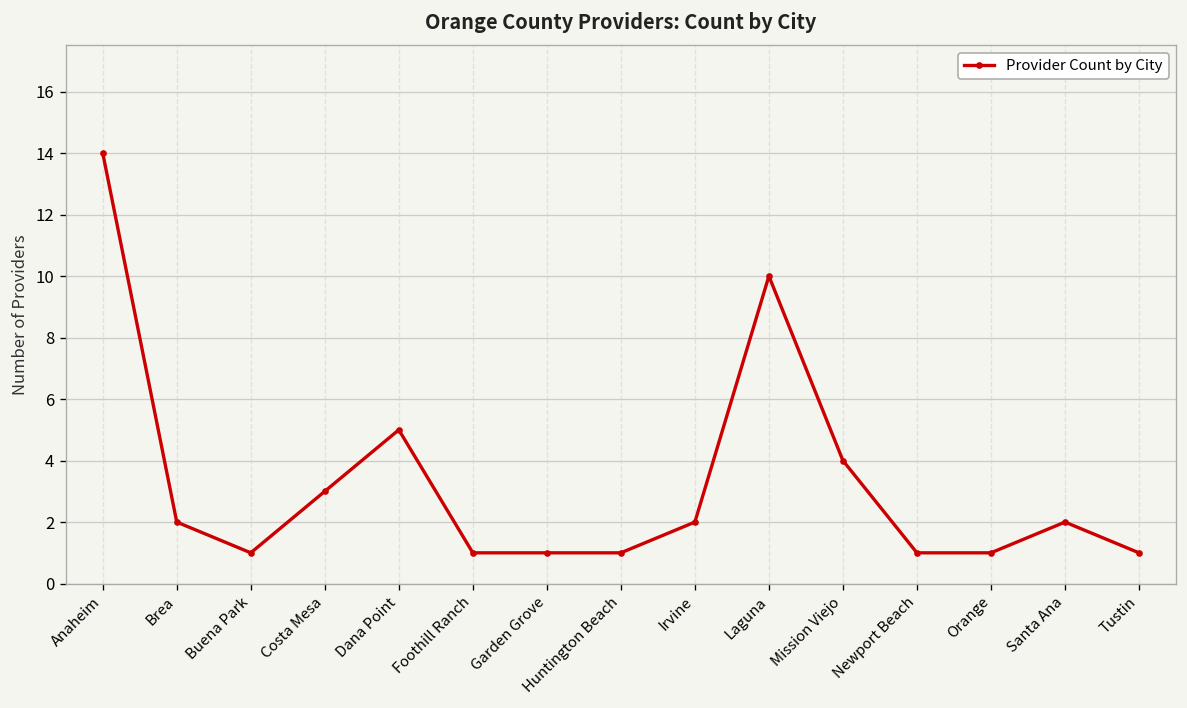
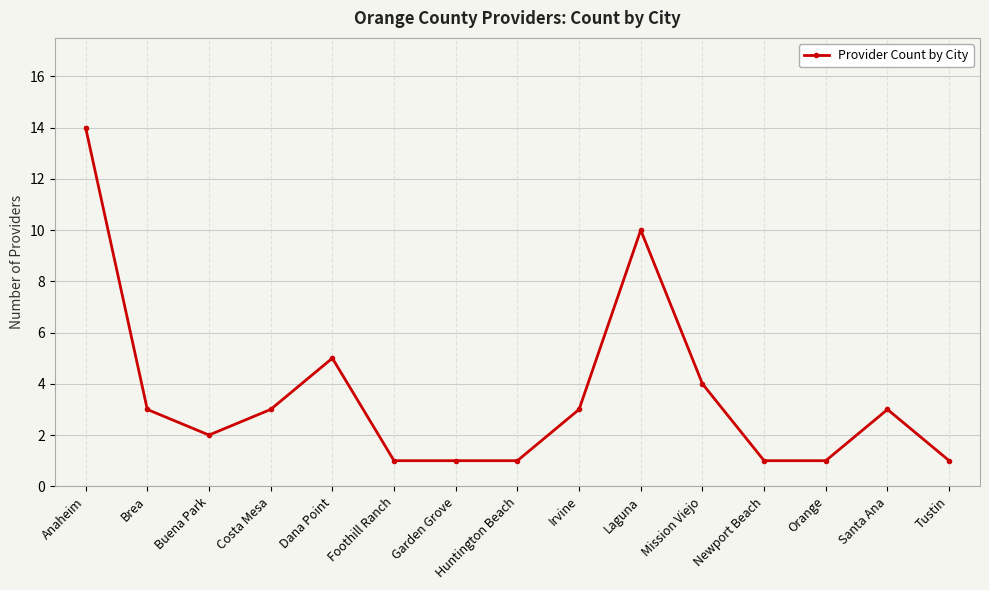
Brea: 2 -> 3
Buena Park: 1 -> 2
Irvine: 2 -> 3
Santa Ana: 2 -> 3
